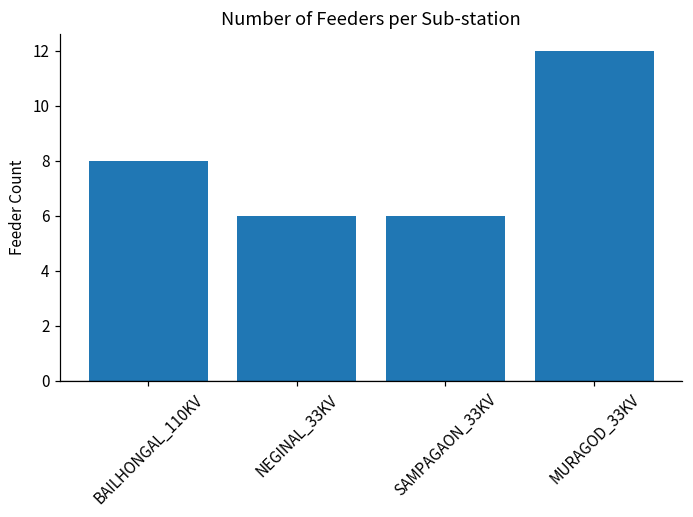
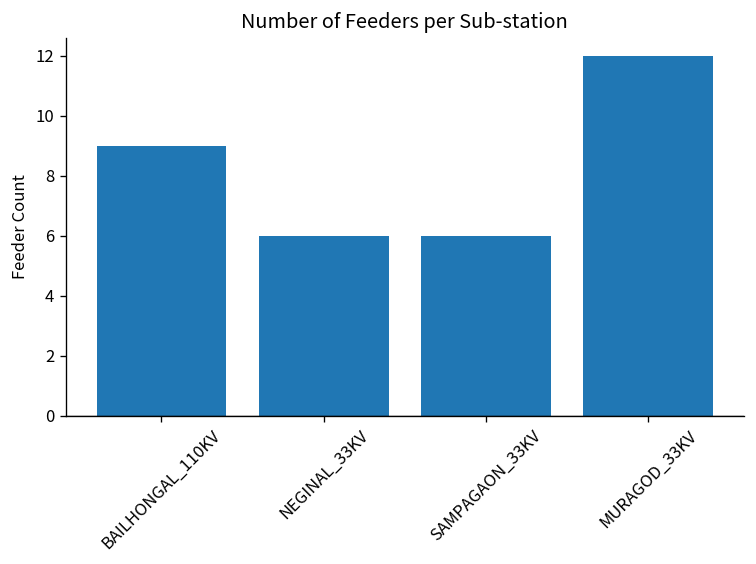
BAILHONGAL_110KV: 8 -> 9
